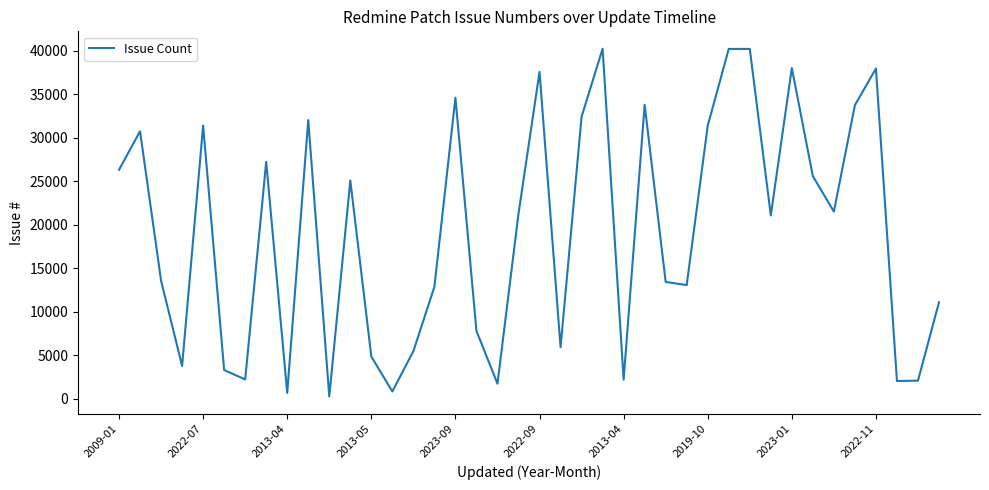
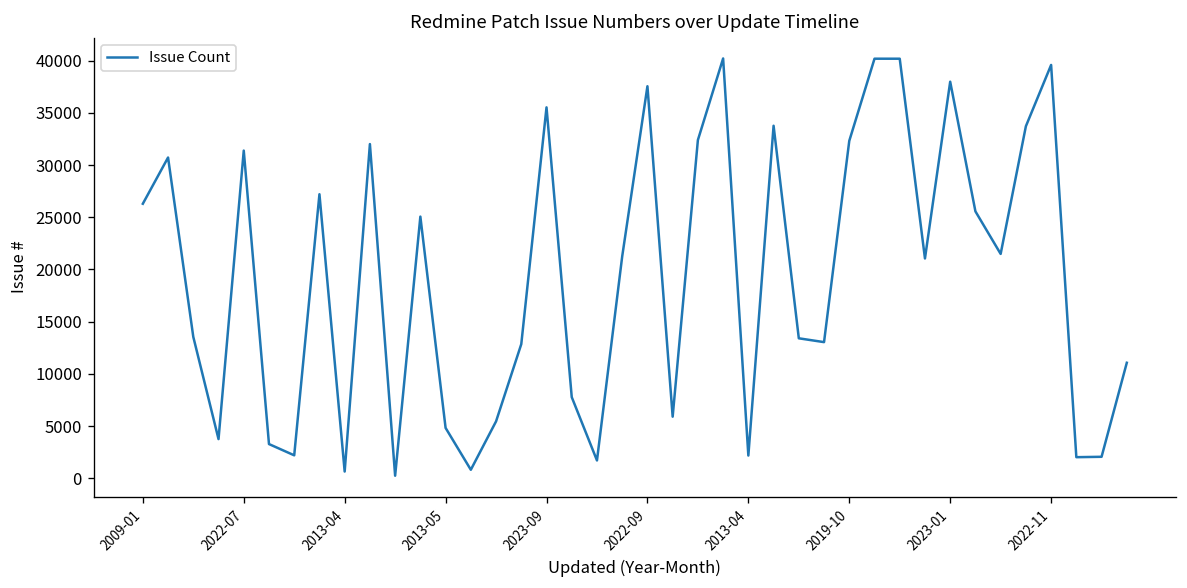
2023-09: 35000 -> 36000
2019-10: 31000 -> 32000
2022-11: 38000 -> 40000
